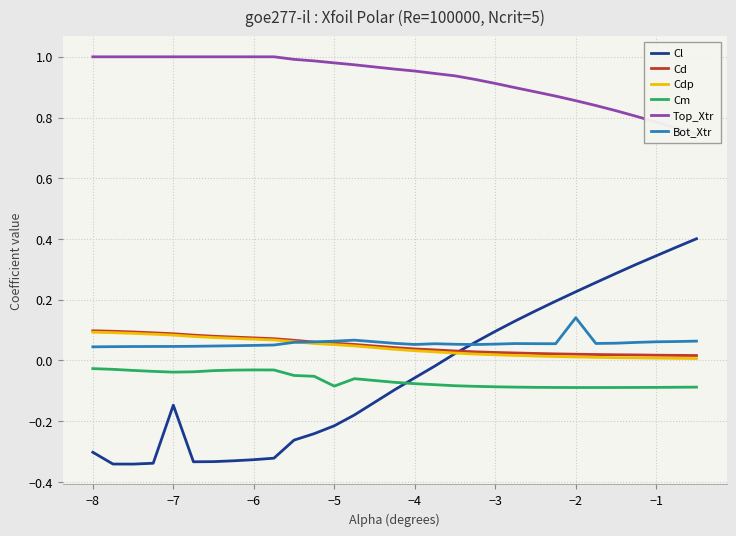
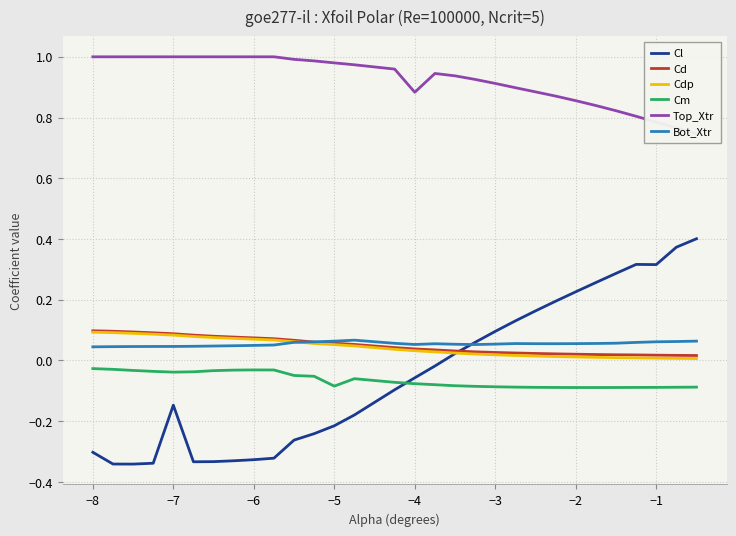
Top_Xtr, −4: 0.95 -> 0.88
Bot_Xtr, −2: 0.14 -> 0.06
Cl, −1: 0.34 -> 0.32
